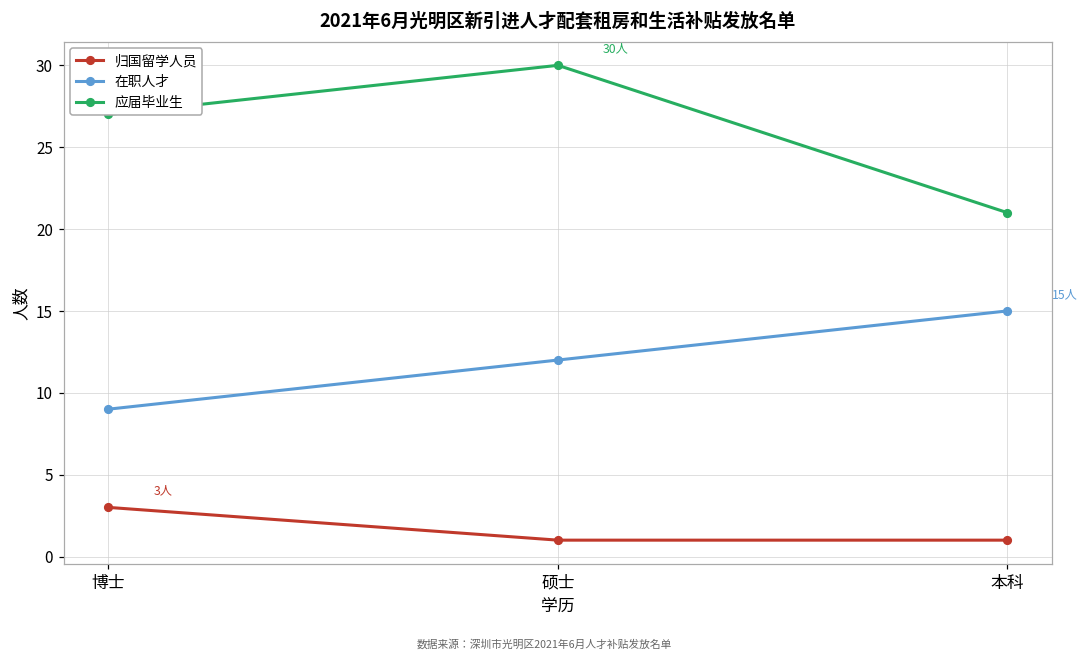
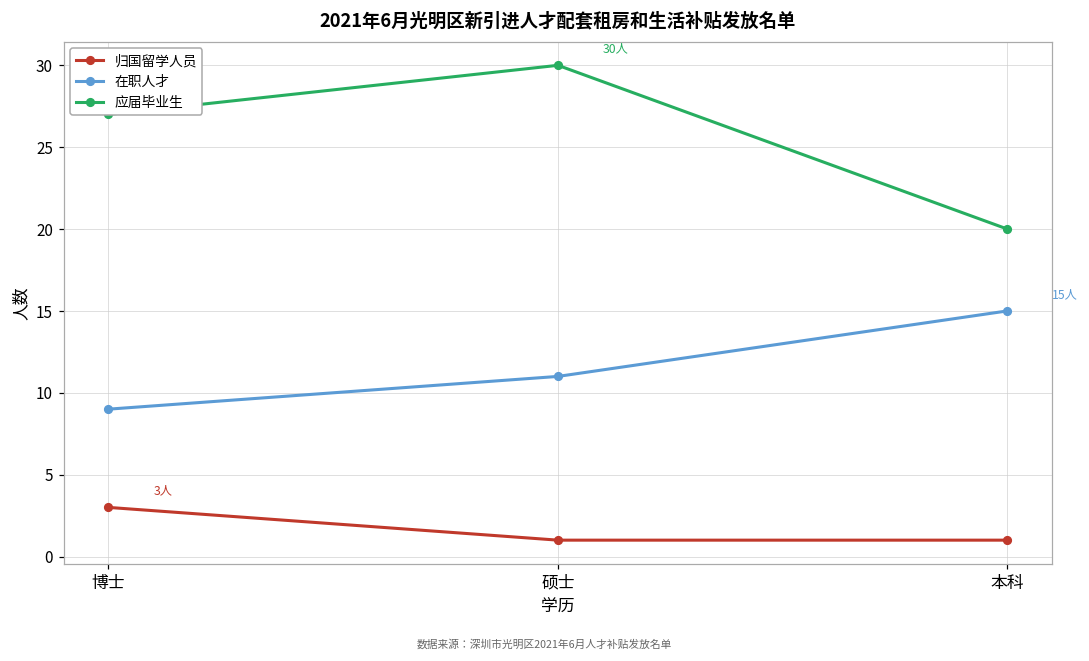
在职人才, 硕士: 12 -> 11
应届毕业生, 本科: 21 -> 20
